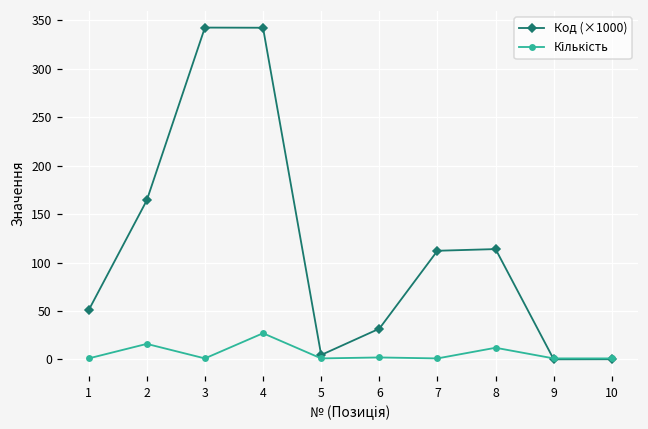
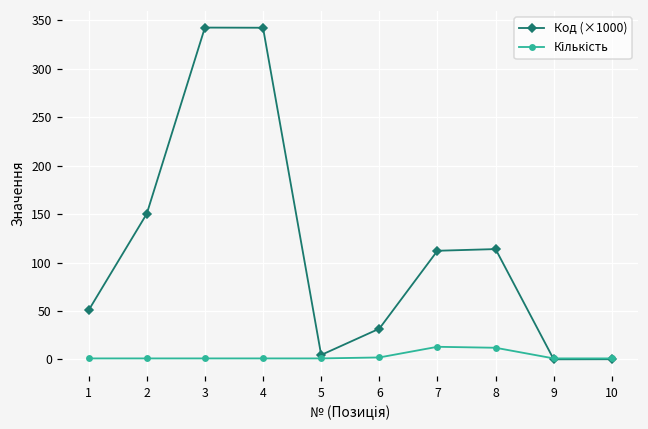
Код (×1000), 2: 160 -> 150
Кількість, 2: 20 -> 0
Кількість, 4: 30 -> 0
Кількість, 7: 0 -> 10
